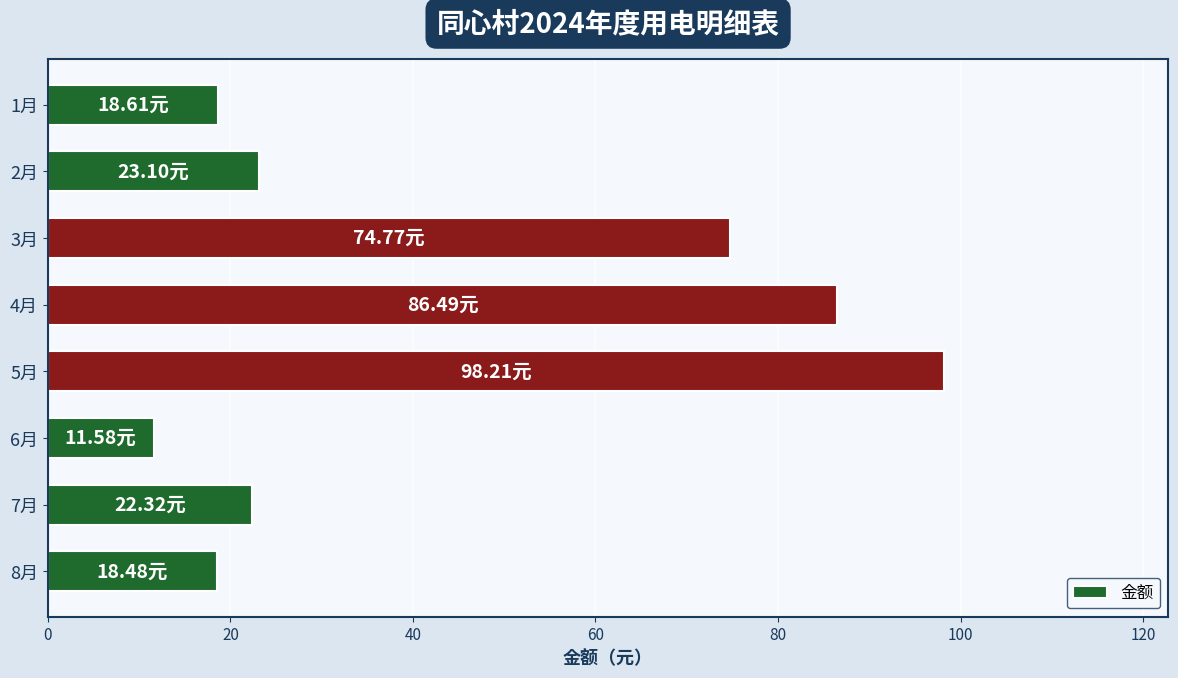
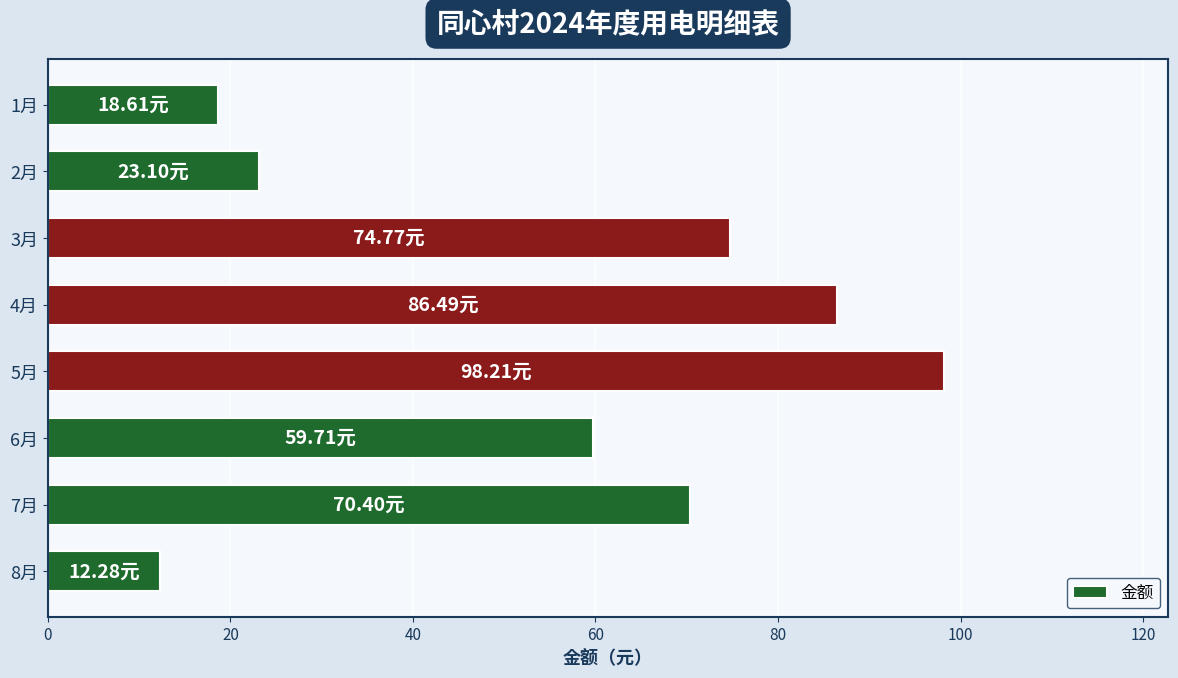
6月: 11.58元 -> 59.71元
7月: 22.32元 -> 70.40元
8月: 18.48元 -> 12.28元
